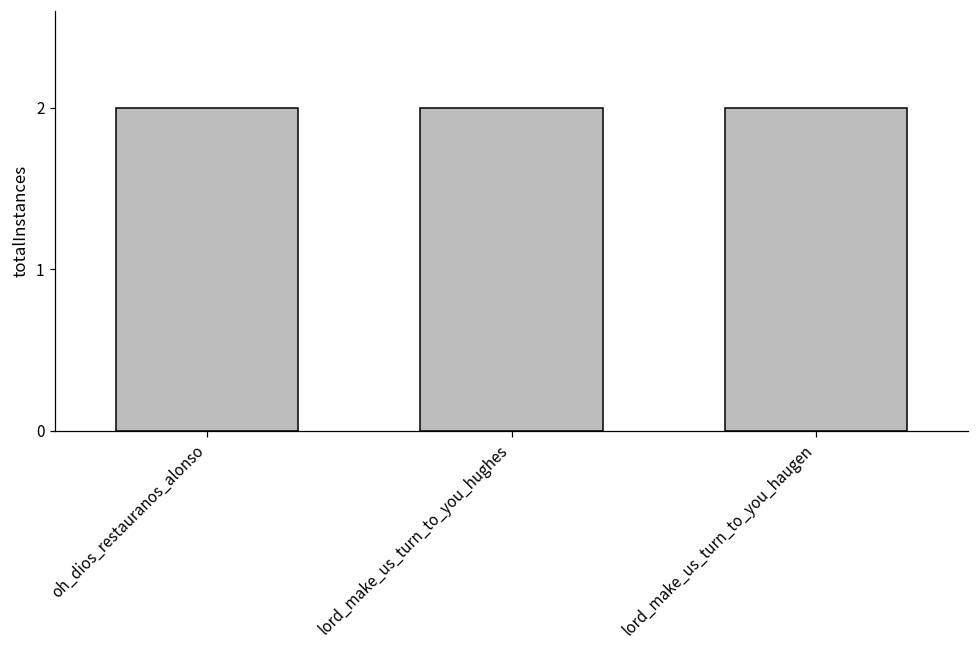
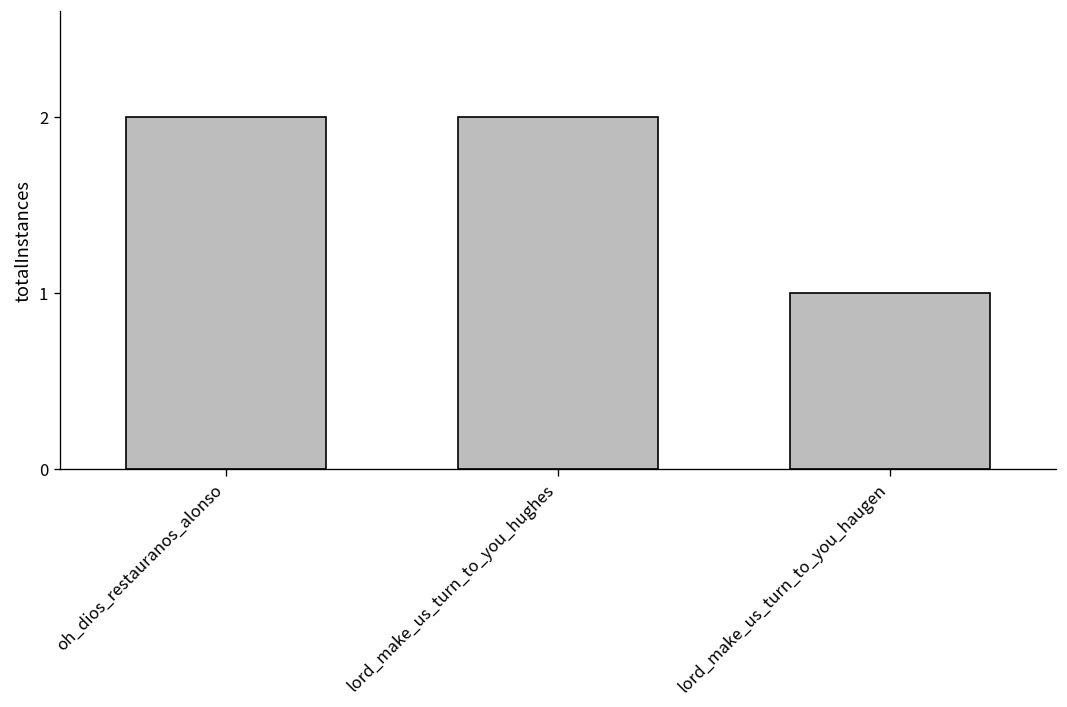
lord_make_us_turn_to_you_haugen: 2 -> 1
